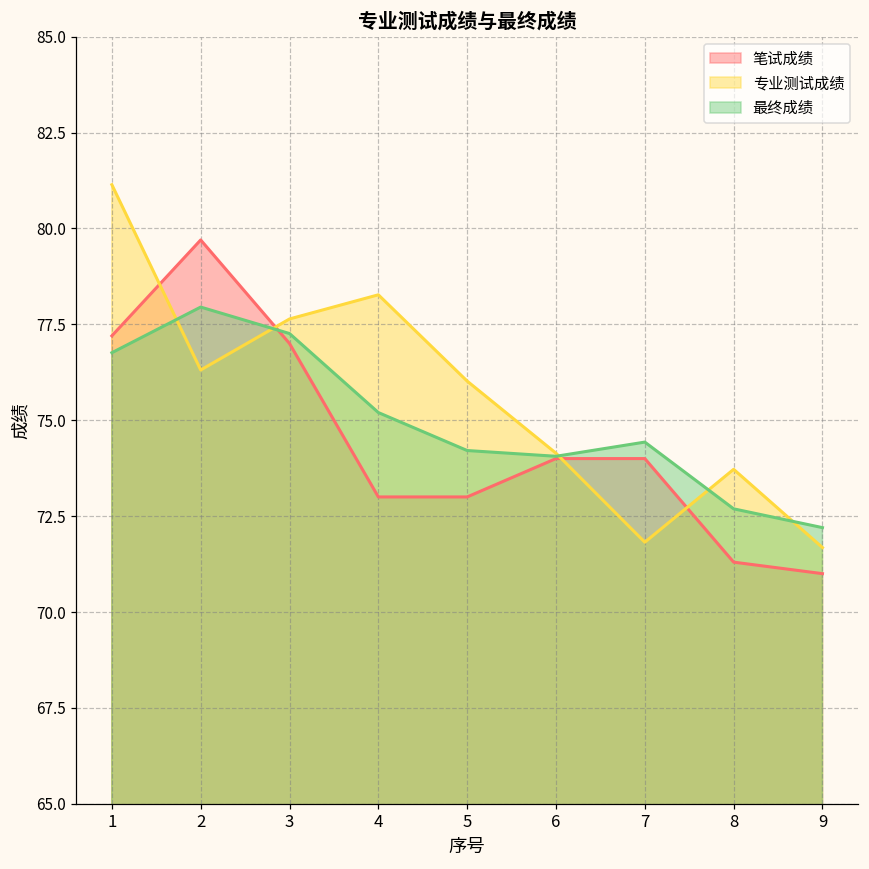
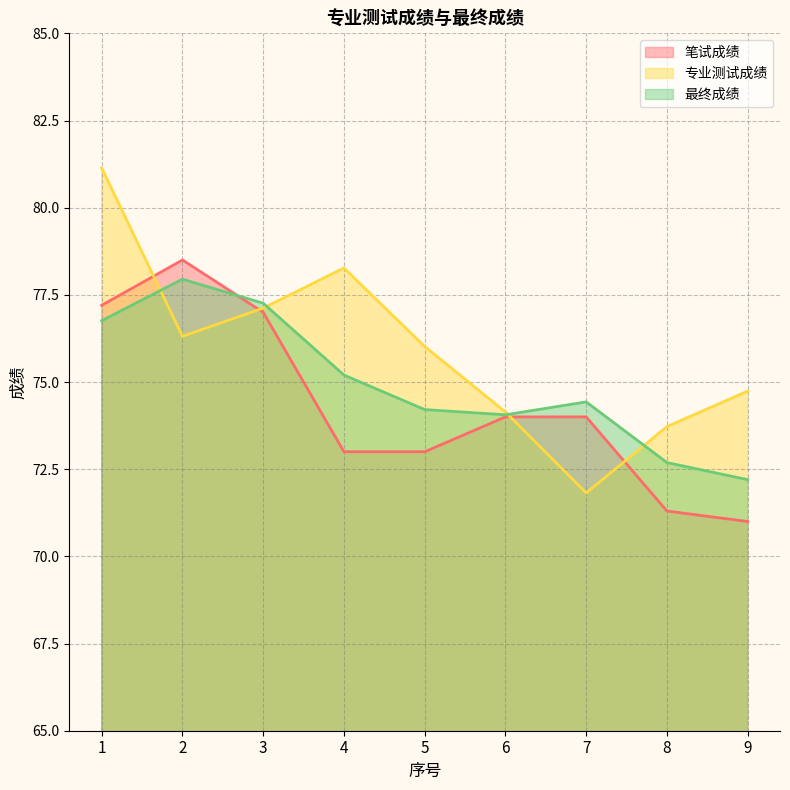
笔试成绩, 2: 79.7 -> 78.5
专业测试成绩, 3: 77.6 -> 77.1
专业测试成绩, 9: 71.7 -> 74.7
